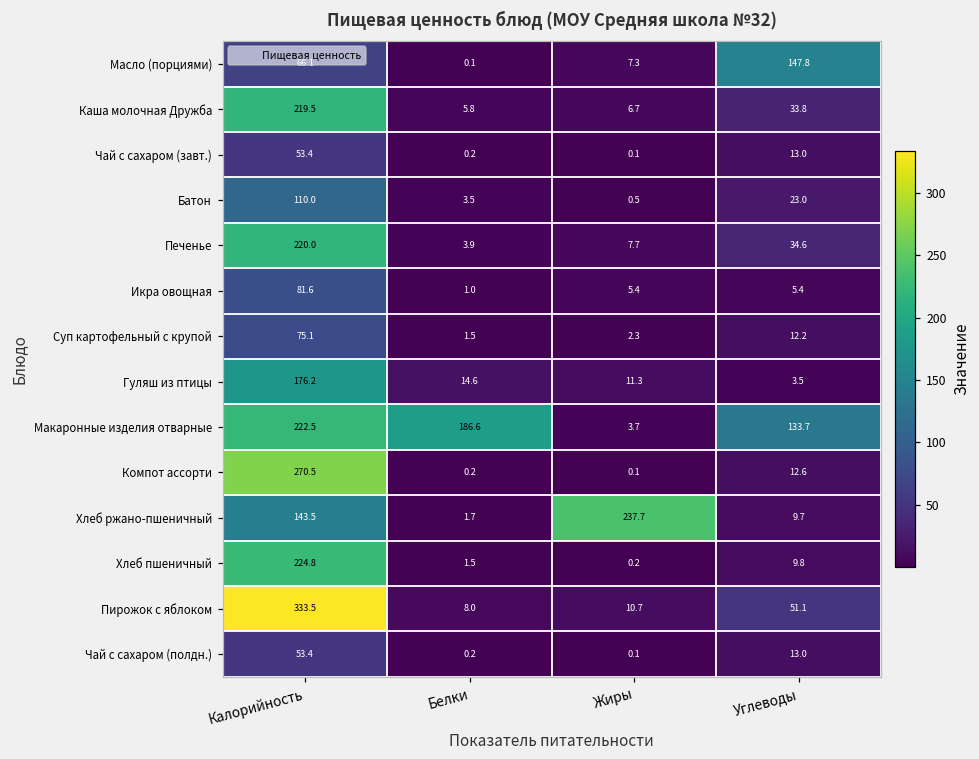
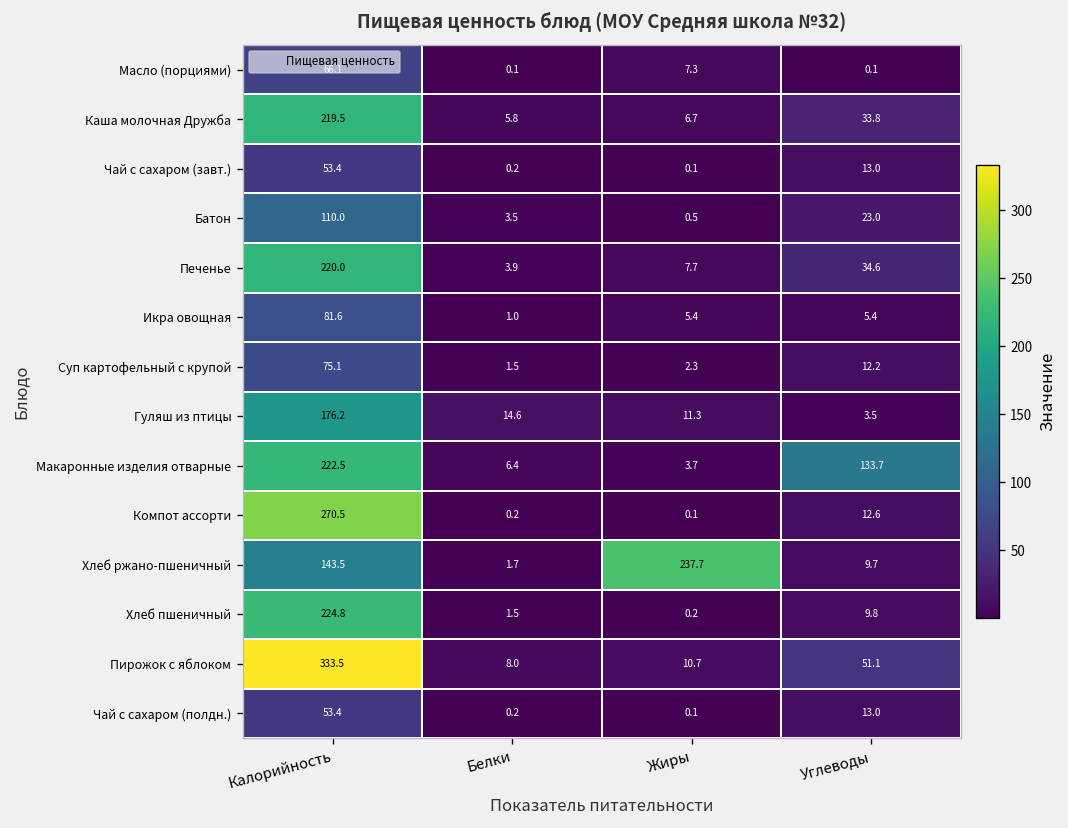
Масло (порциями), Углеводы: 147.8 -> 0.1
Макаронные изделия отварные, Белки: 186.6 -> 6.4
